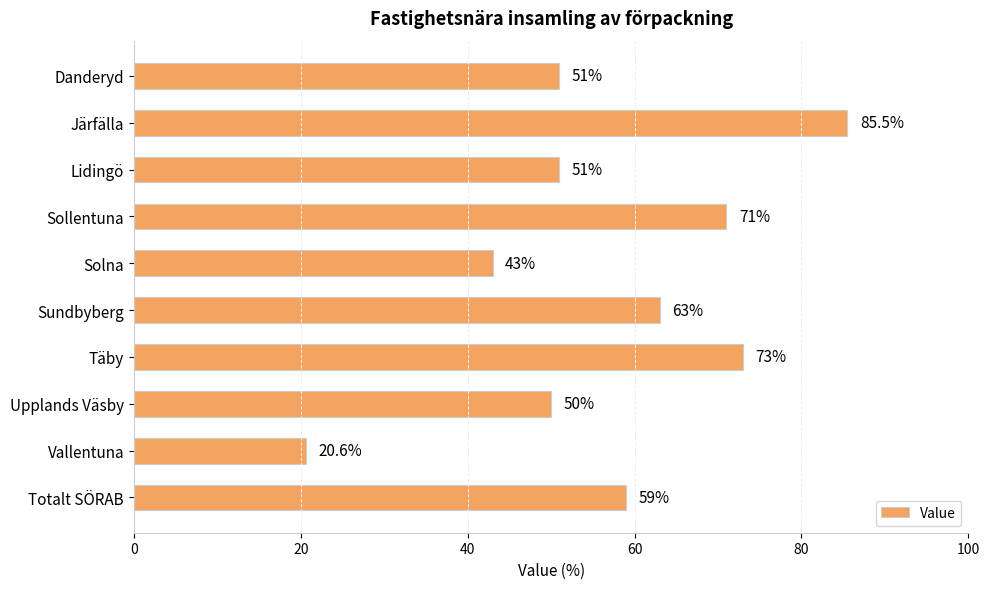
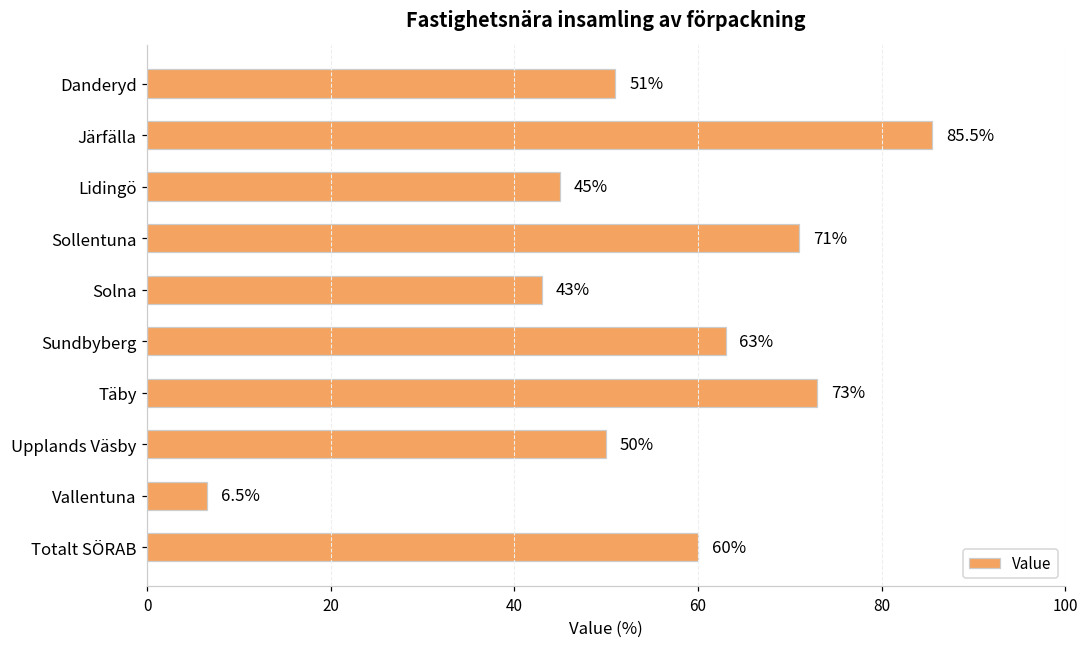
Lidingö: 51% -> 45%
Vallentuna: 20.6% -> 6.5%
Totalt SÖRAB: 59% -> 60%
